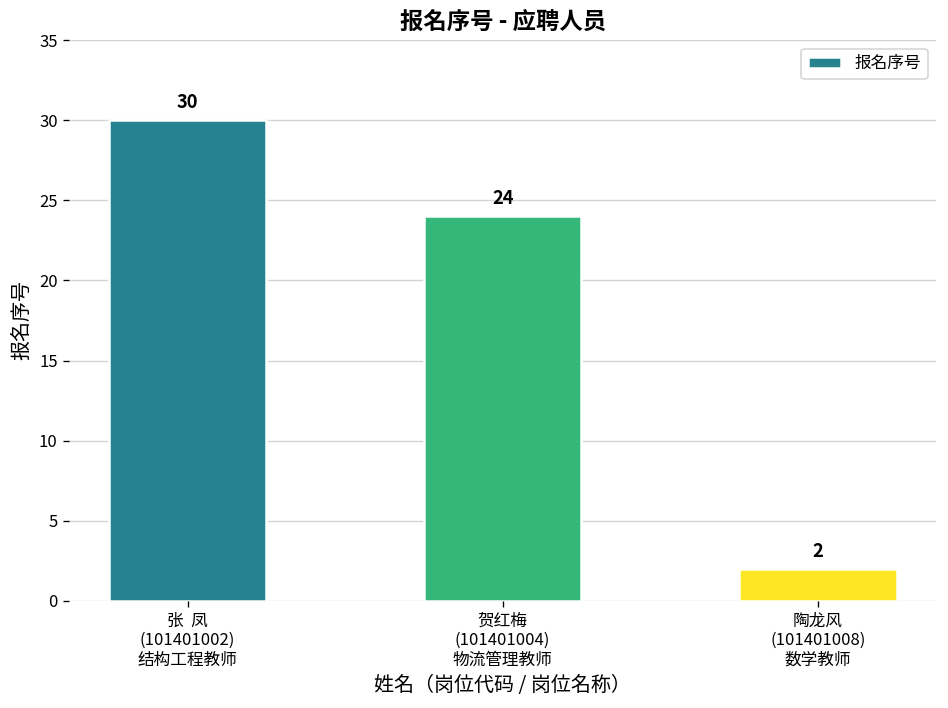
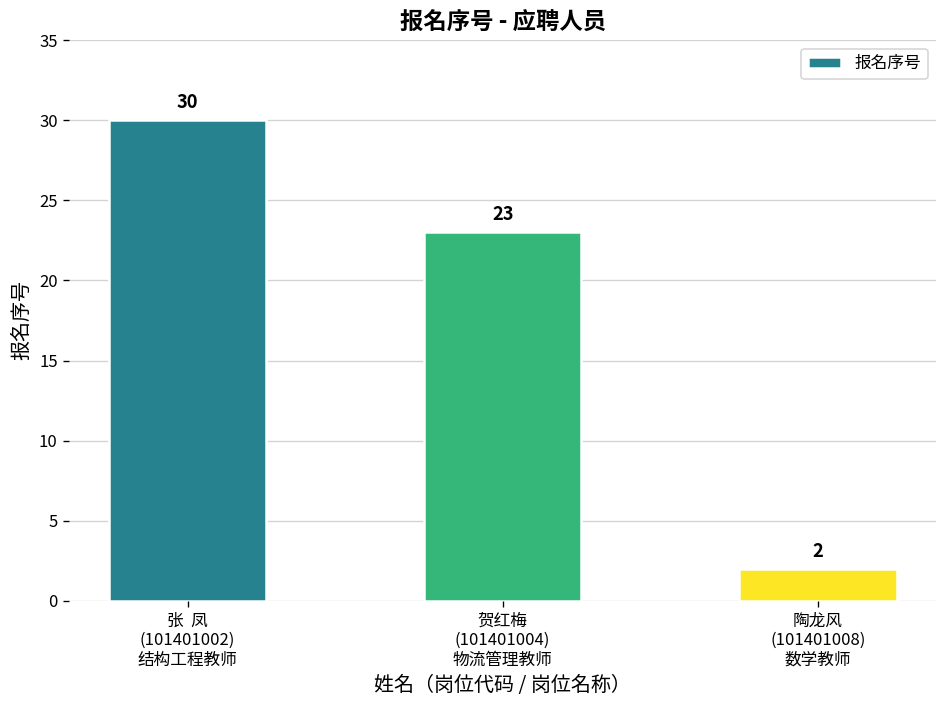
贺红梅 (101401004) 物流管理教师: 24 -> 23
